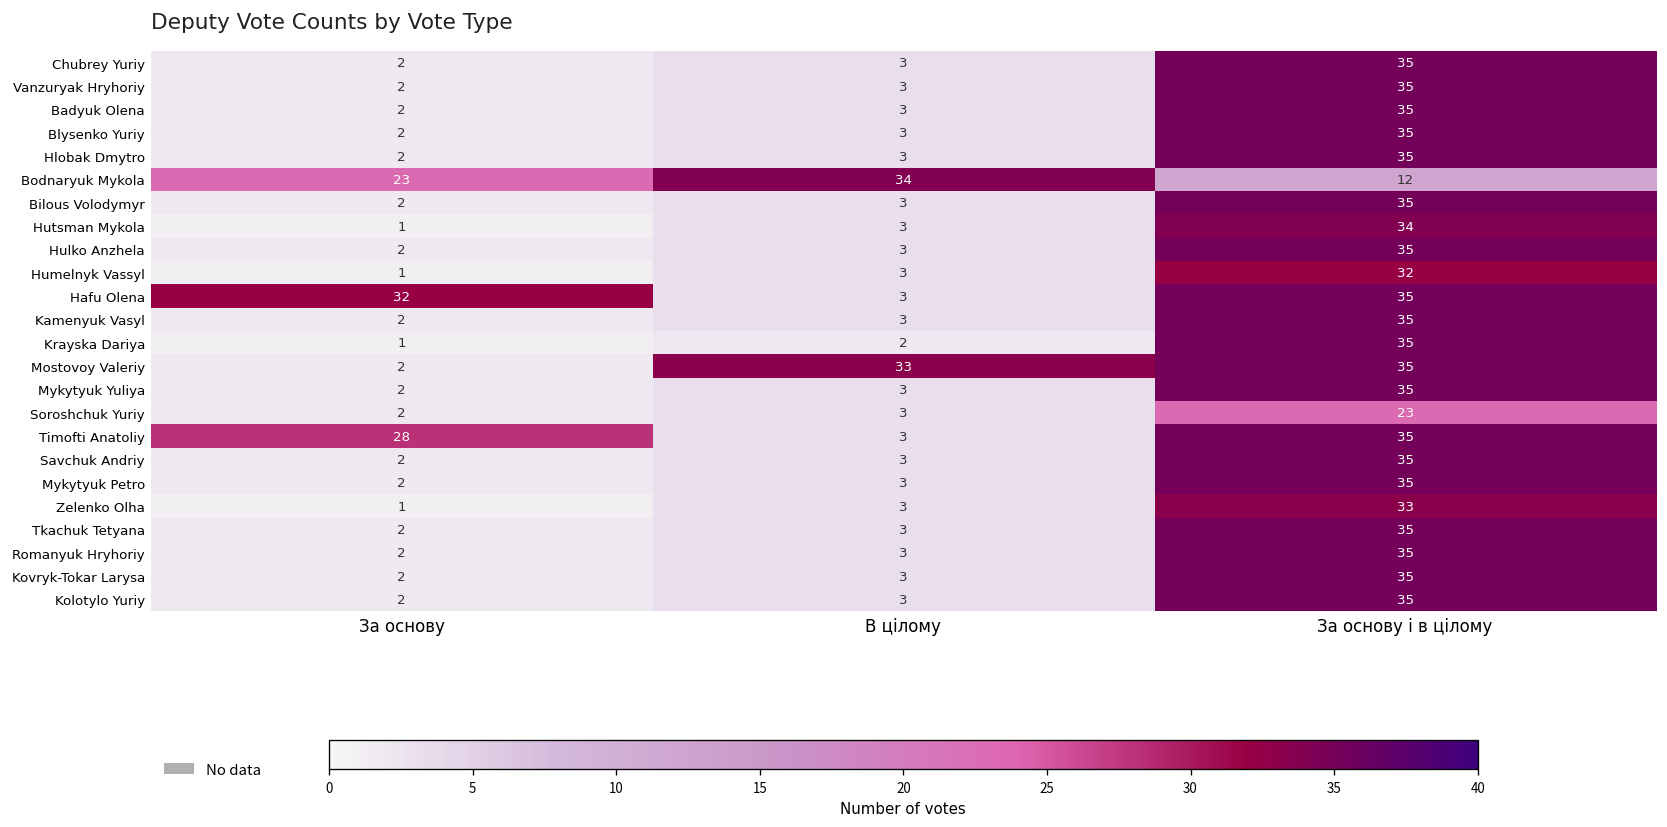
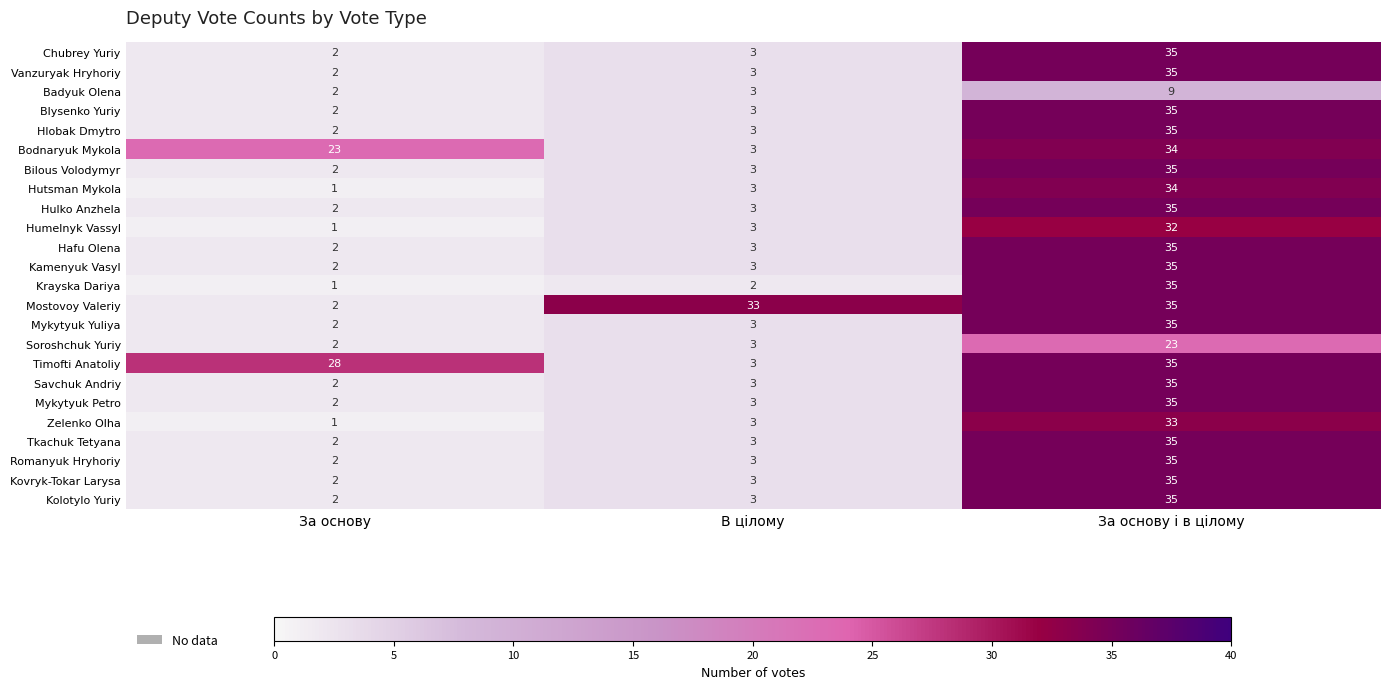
Badyuk Olena, За основу і в цілому: 35 -> 9
Bodnaryuk Mykola, В цілому: 34 -> 3
Bodnaryuk Mykola, За основу і в цілому: 12 -> 34
Hafu Olena, За основу: 32 -> 2
